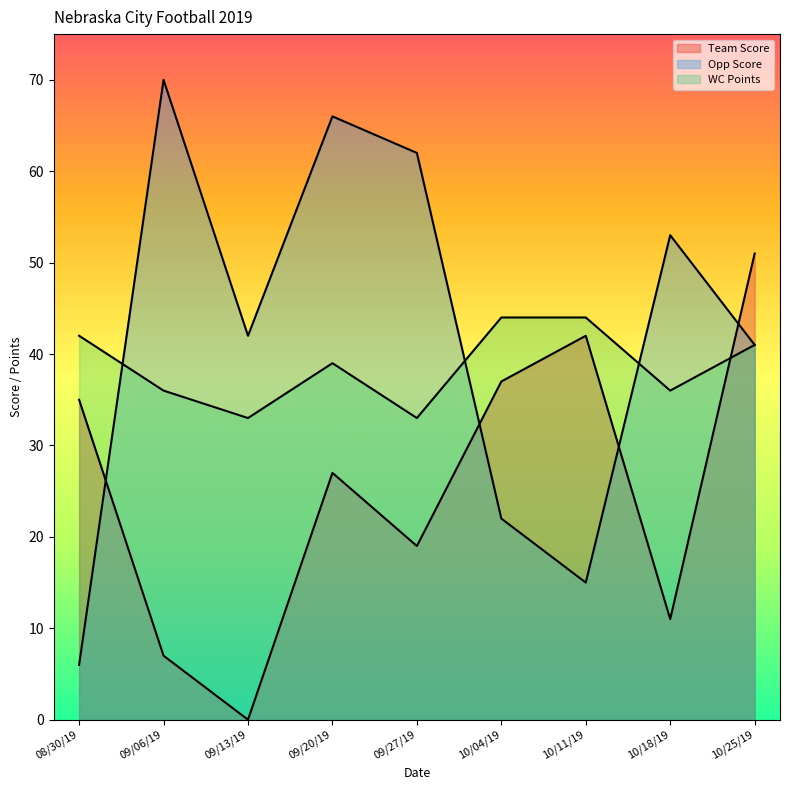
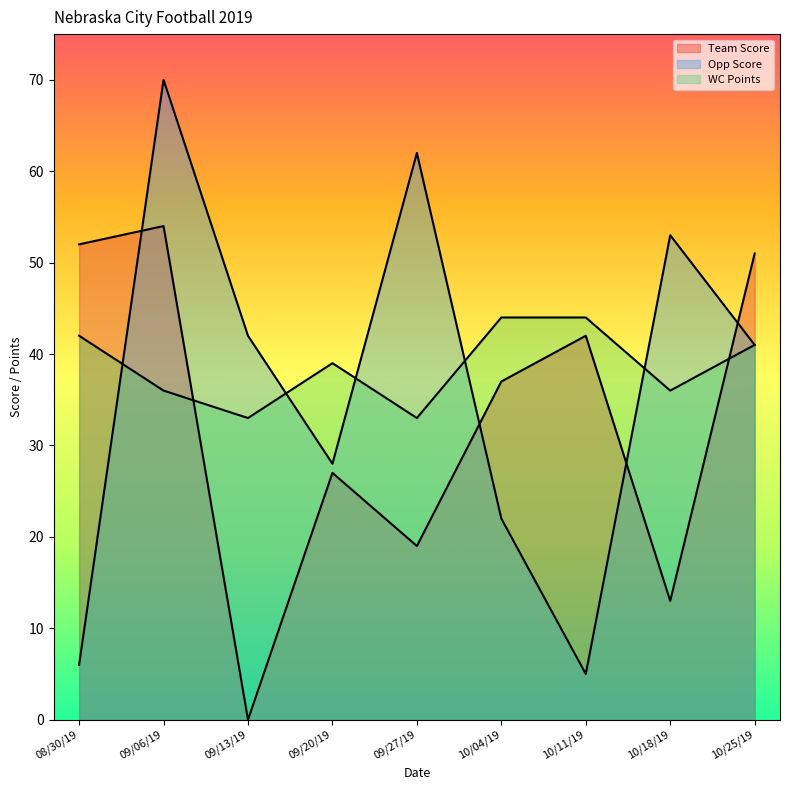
Team Score, 08/30/19: 35 -> 52
Team Score, 09/06/19: 7 -> 54
Opp Score, 09/20/19: 66 -> 28
Opp Score, 10/11/19: 15 -> 5
Team Score, 10/18/19: 11 -> 13
